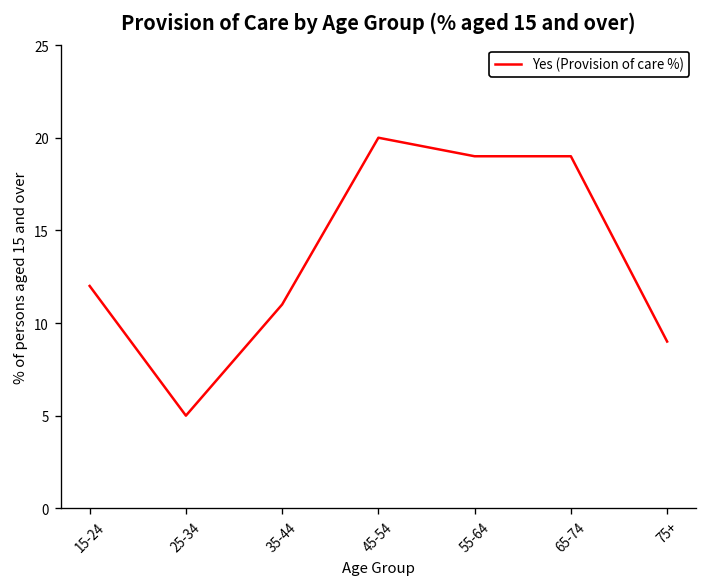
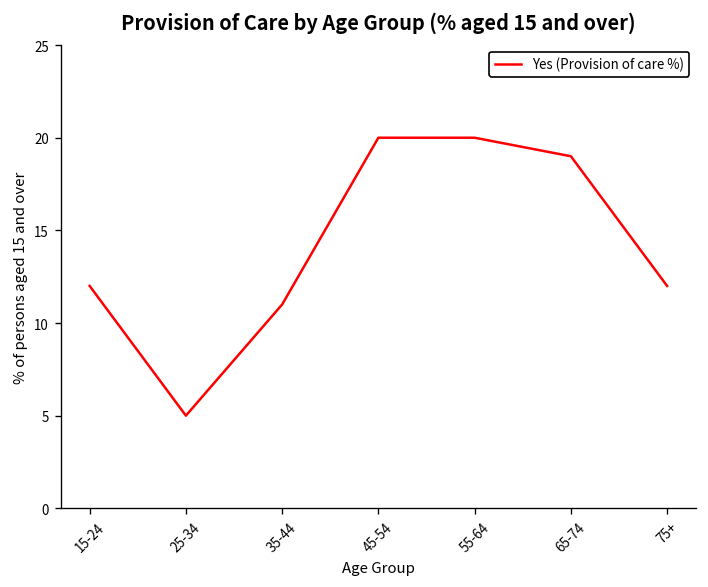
55-64: 19 -> 20
75+: 9 -> 12
